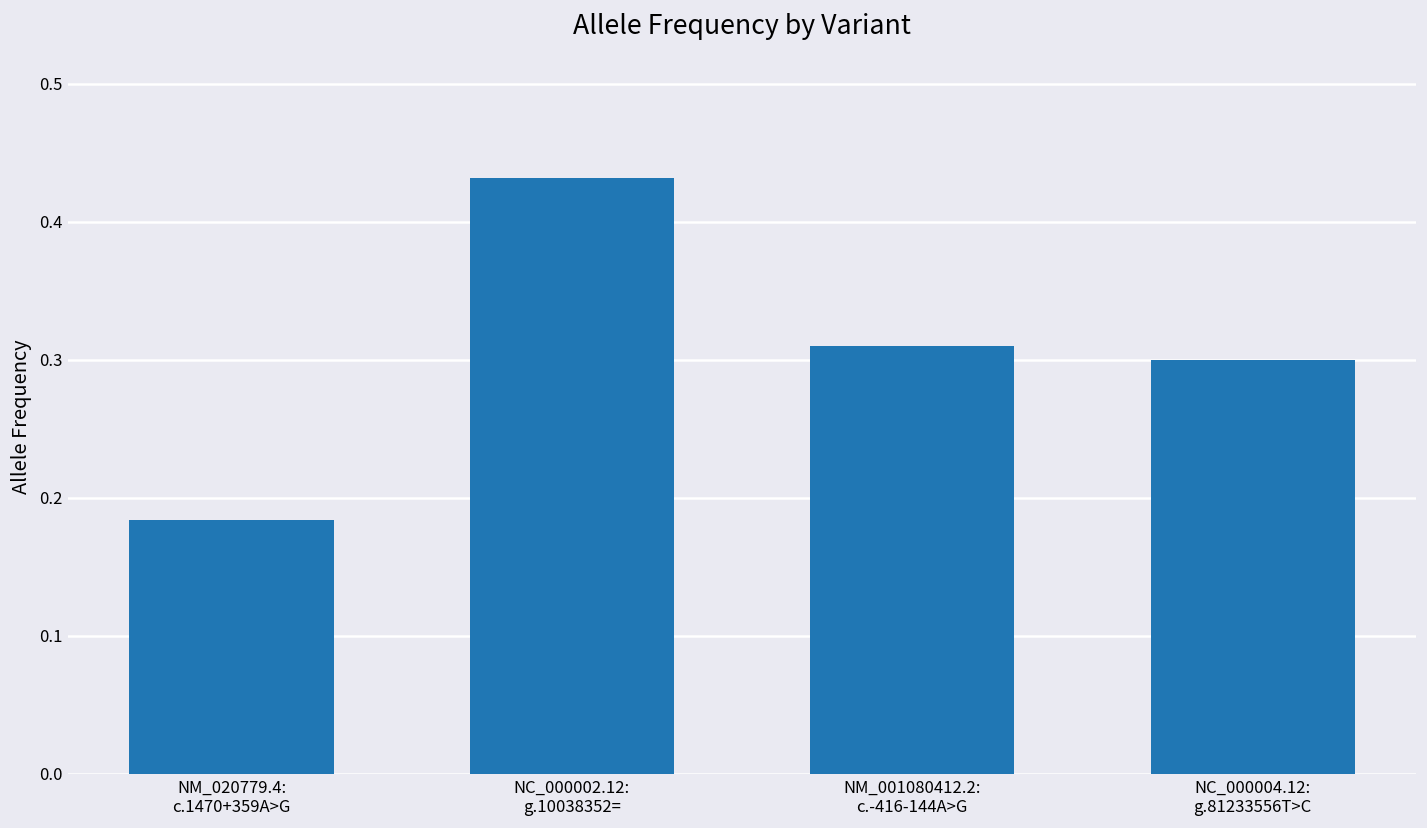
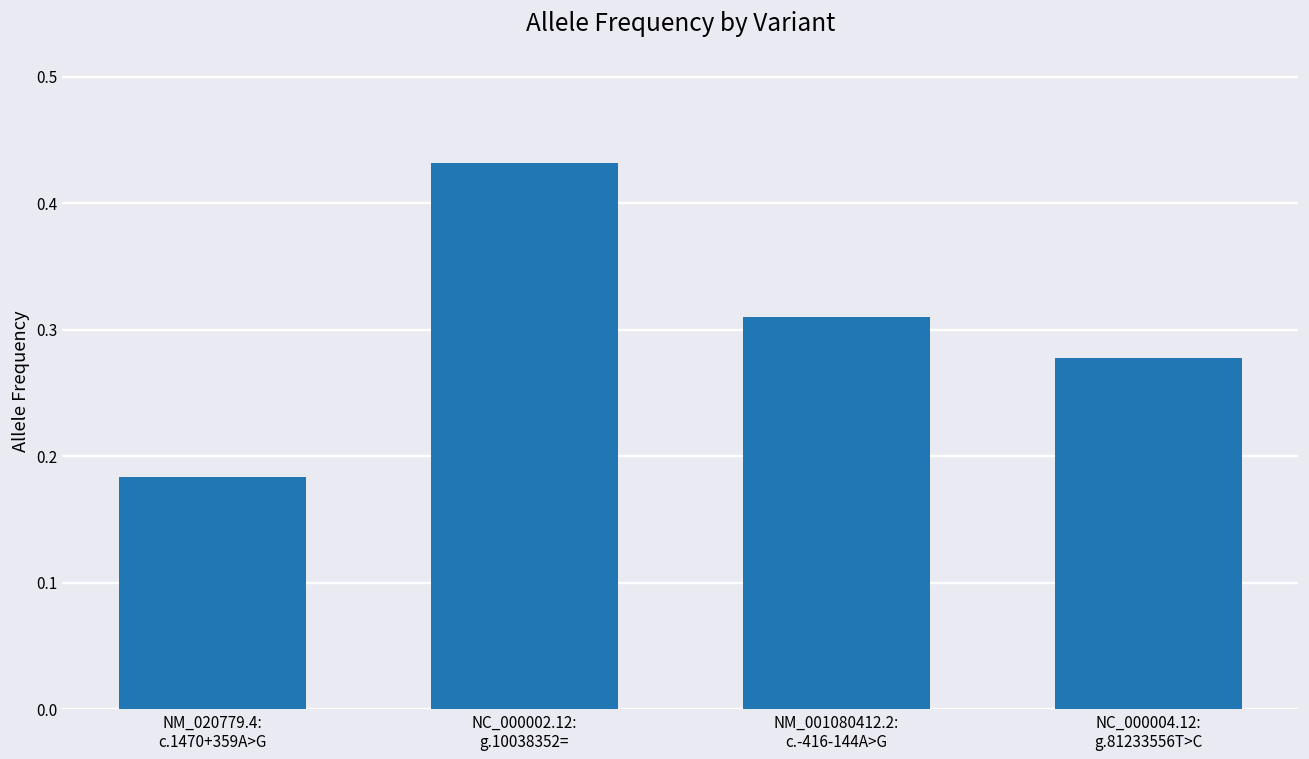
NC_000004.12: g.81233556T>C: 0.300 -> 0.278
